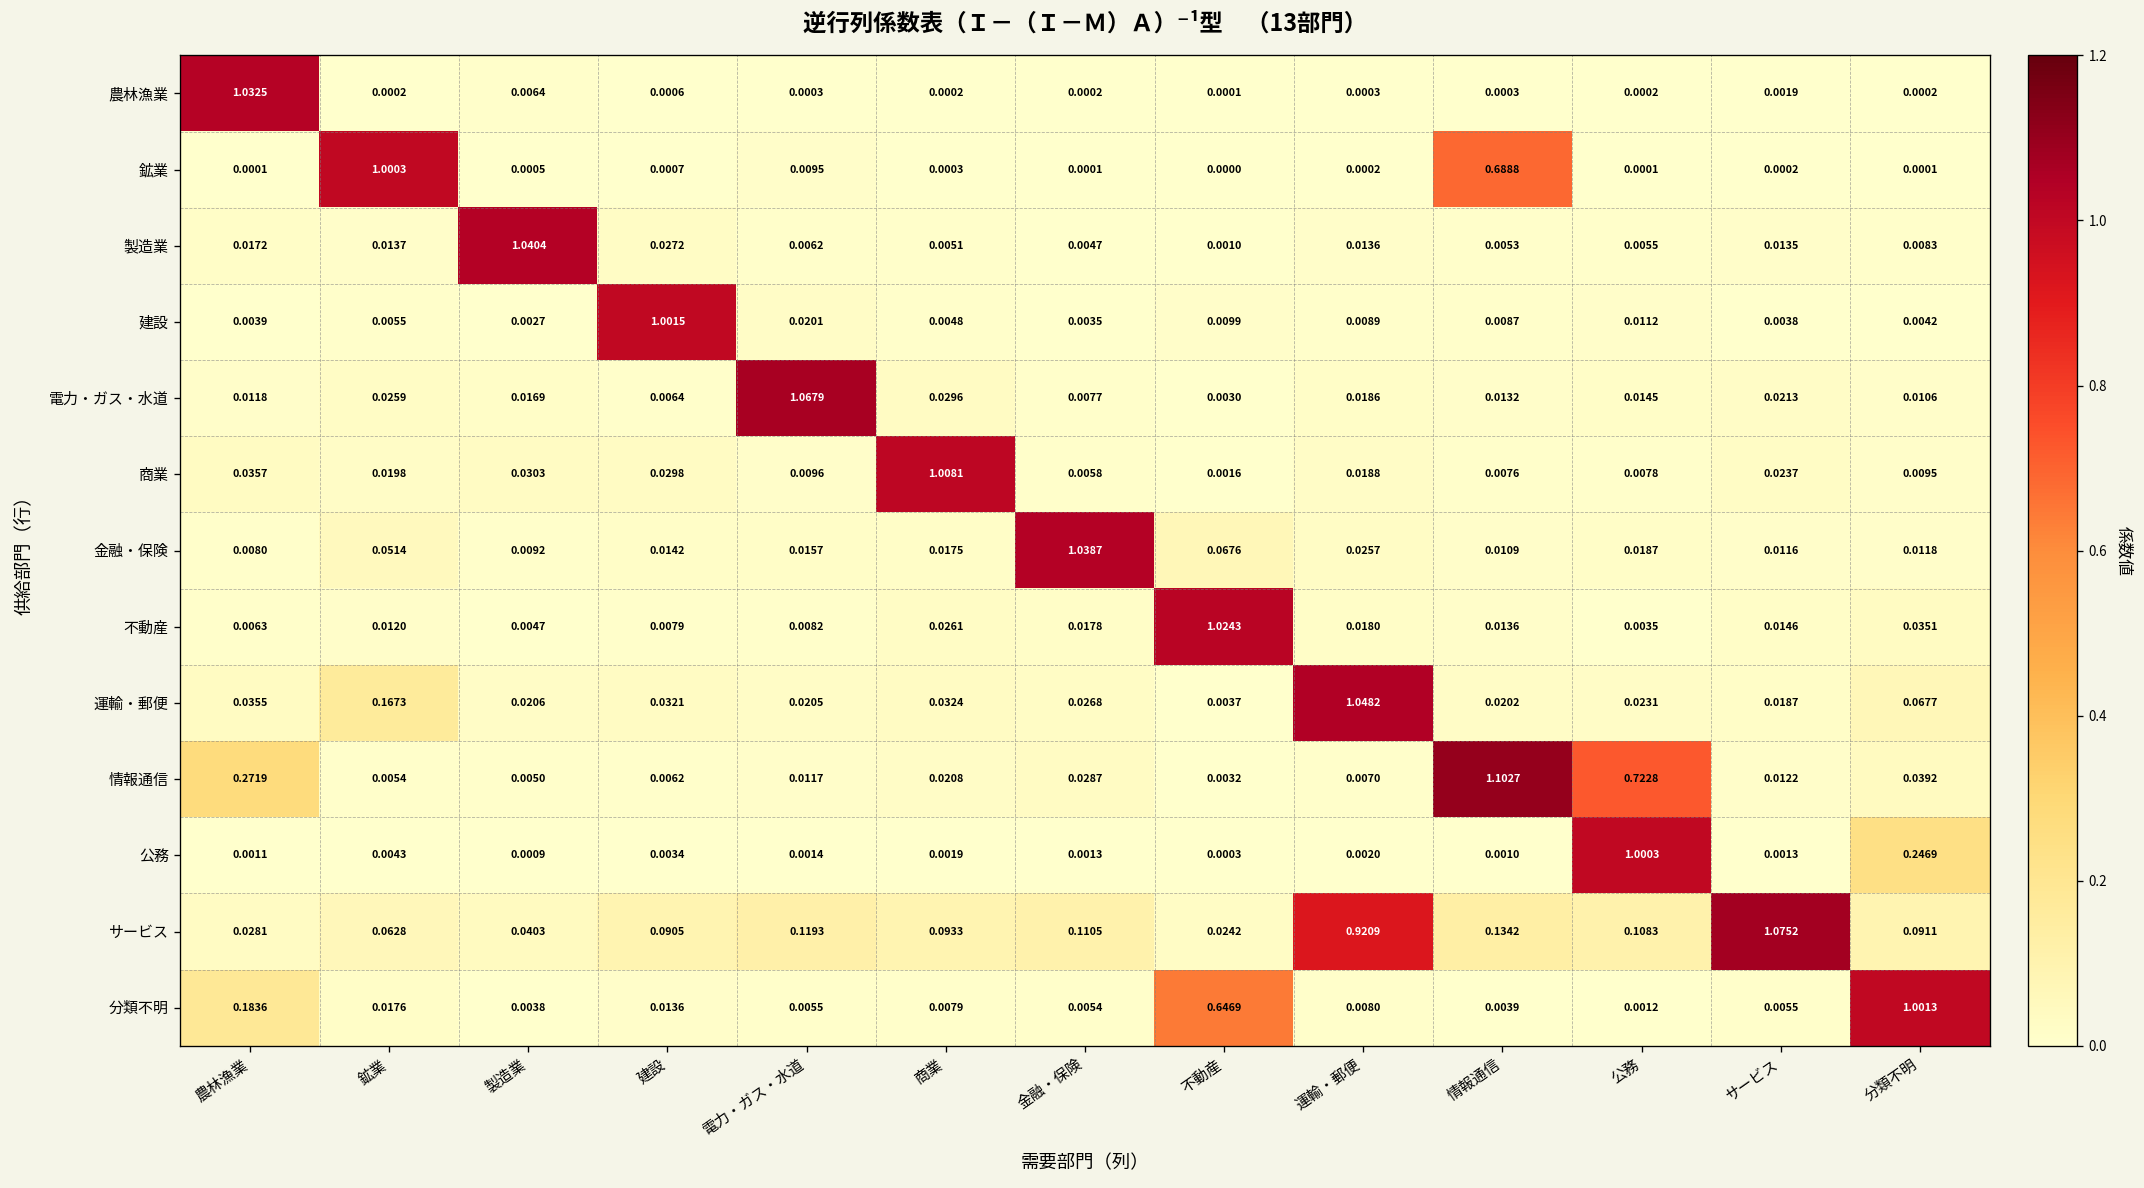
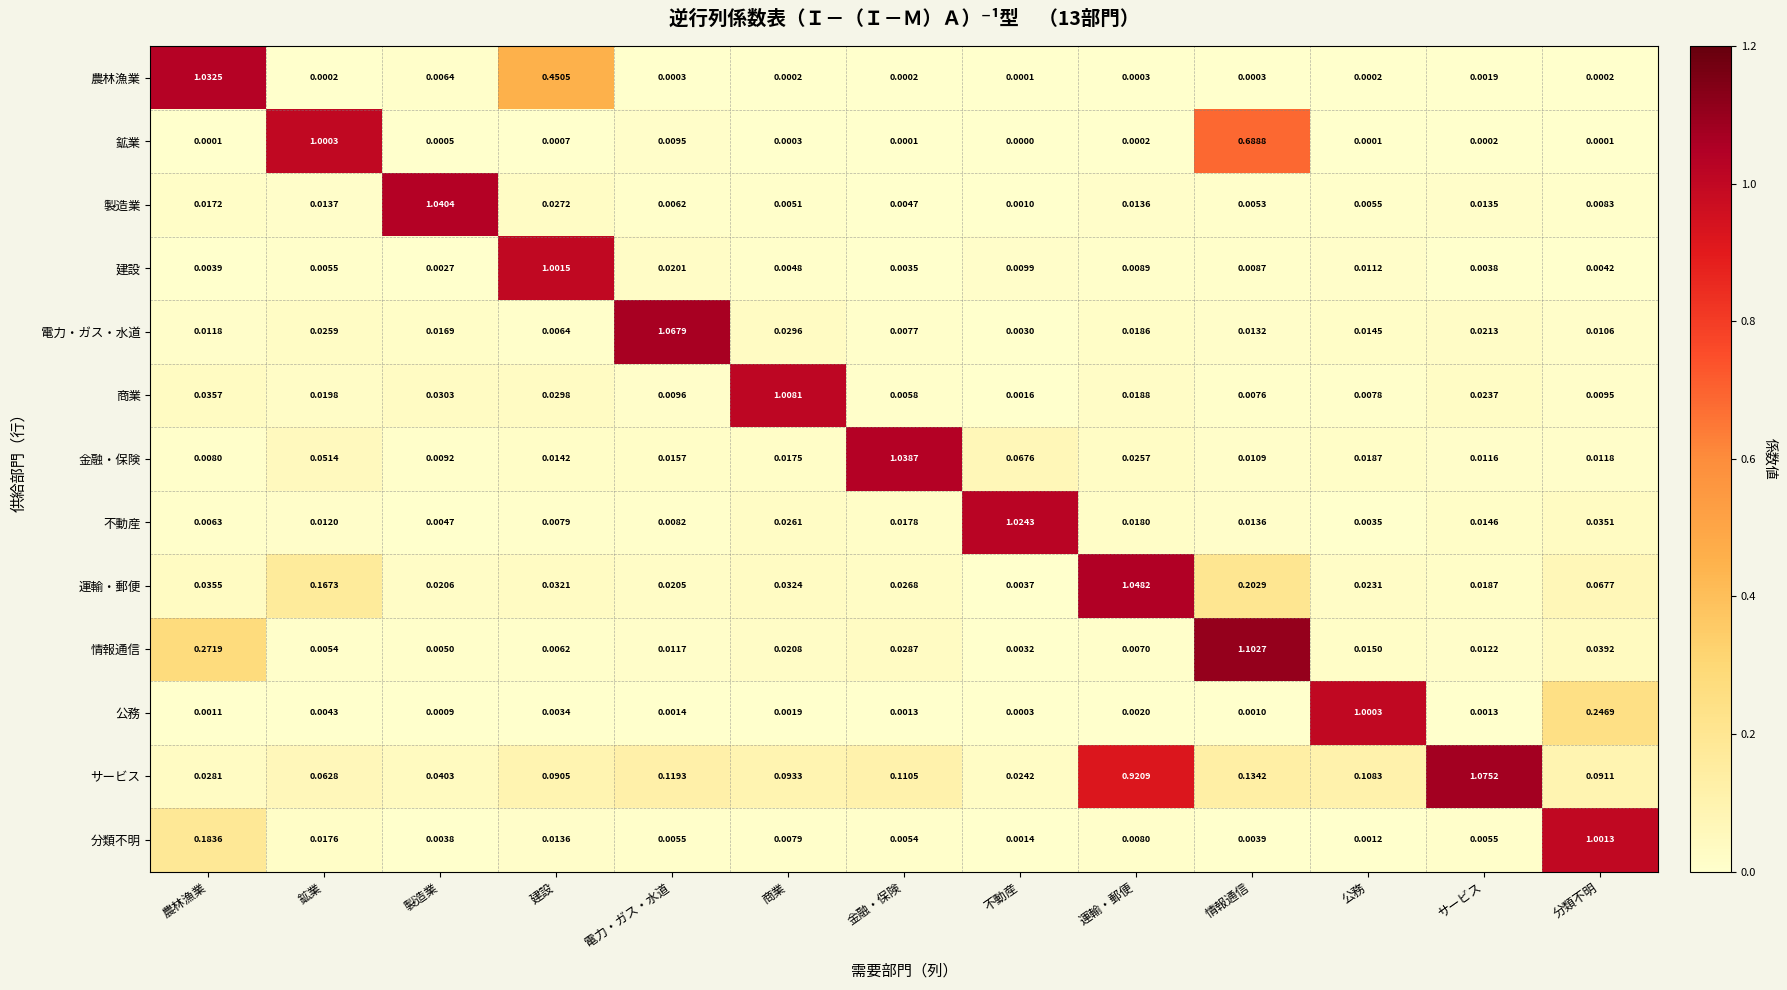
農林漁業, 建設: 0.0006 -> 0.4505
運輸・郵便, 情報通信: 0.0202 -> 0.2029
情報通信, 公務: 0.7228 -> 0.0150
分類不明, 不動産: 0.6469 -> 0.0014
